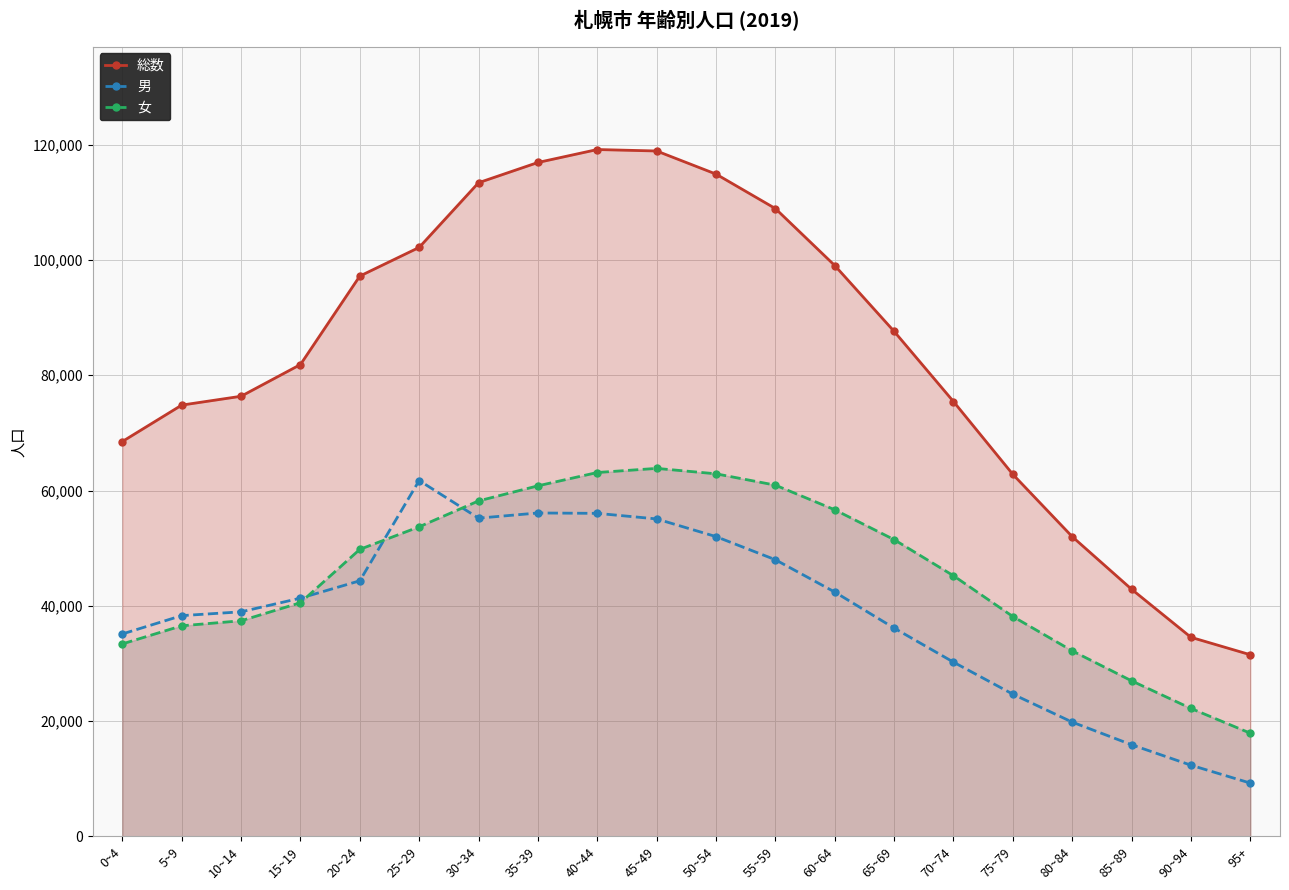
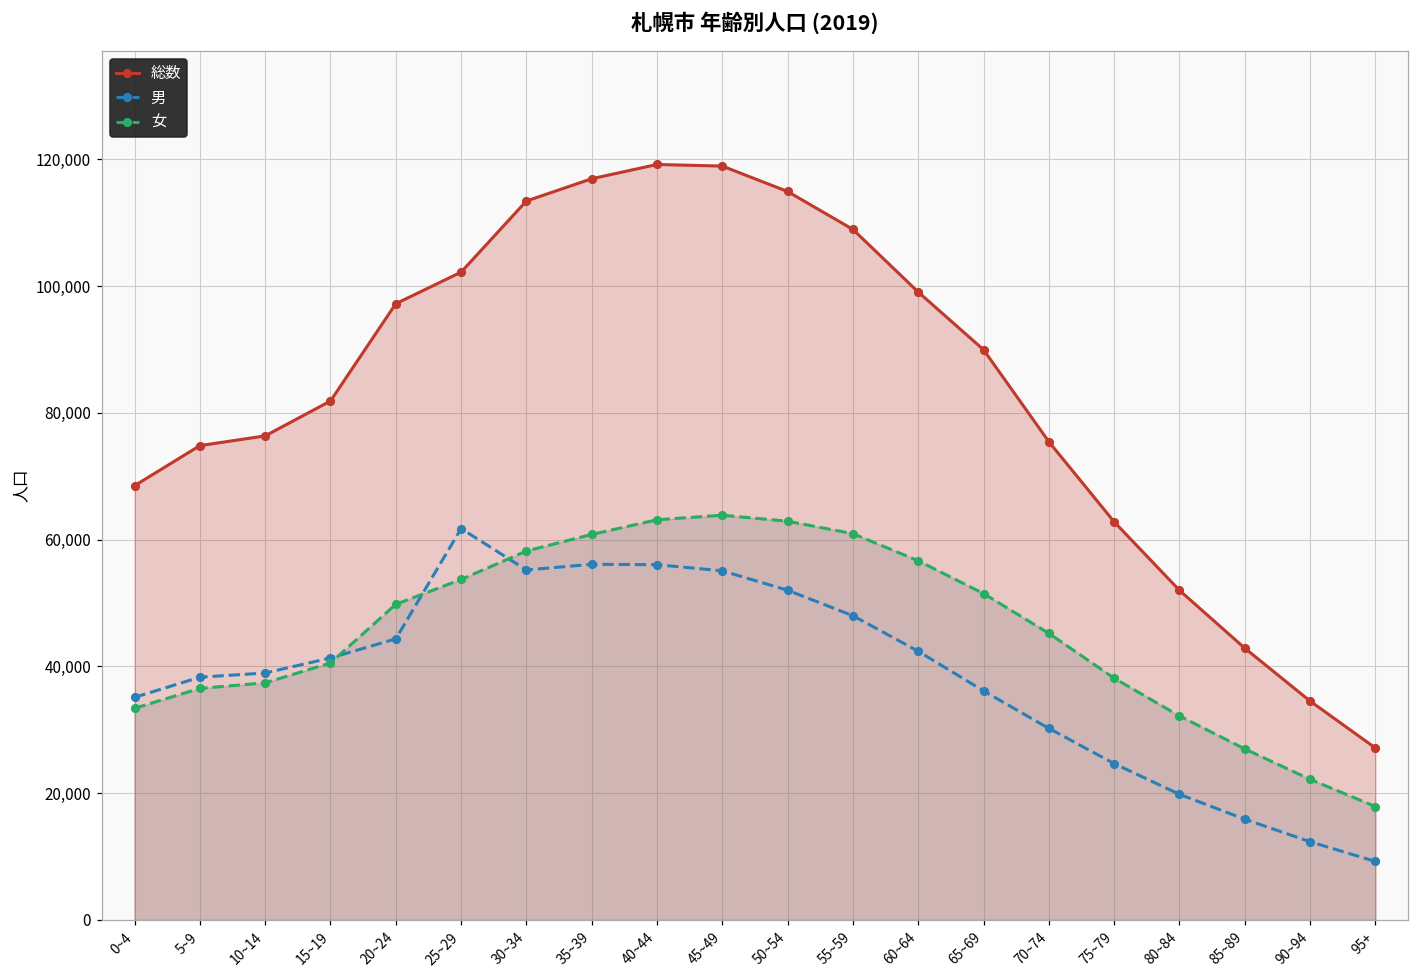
総数, 65~69: 88,000 -> 90,000
総数, 95+: 32,000 -> 27,000
